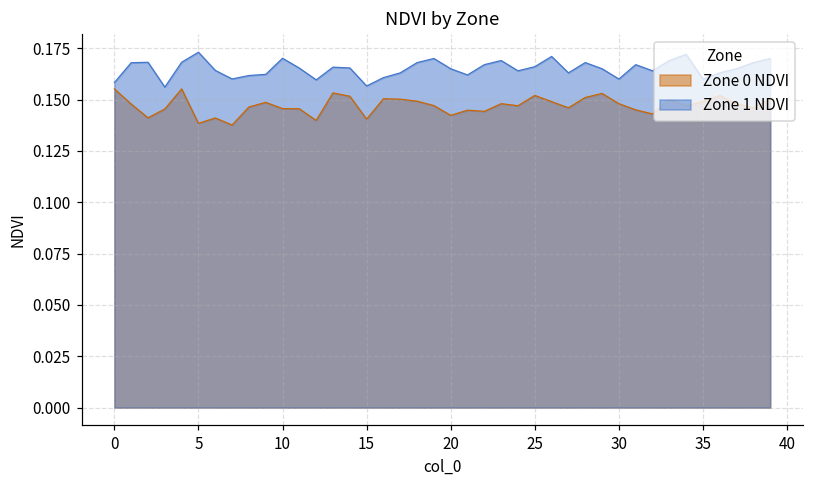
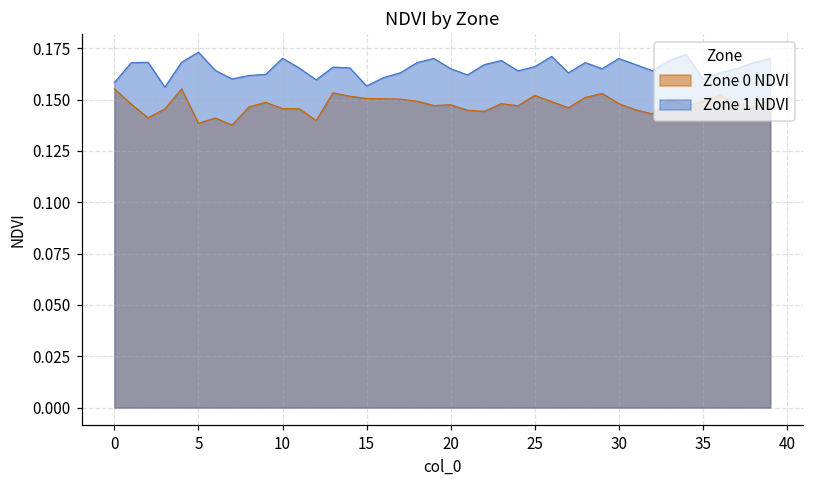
Zone 0 NDVI, 15: 0.140 -> 0.151
Zone 0 NDVI, 20: 0.142 -> 0.147
Zone 1 NDVI, 30: 0.16 -> 0.17
